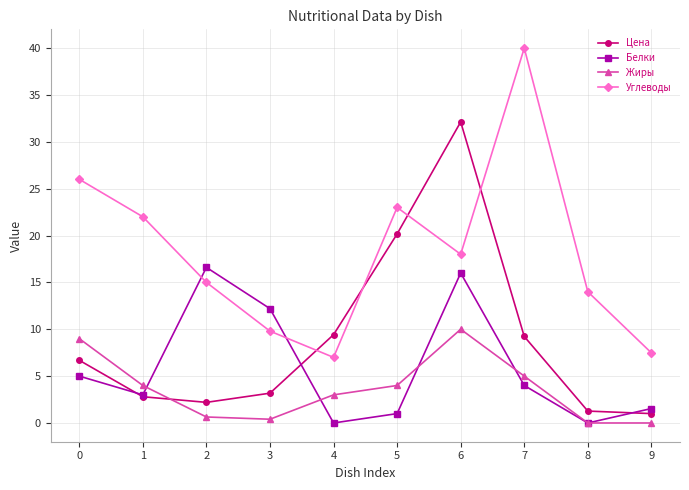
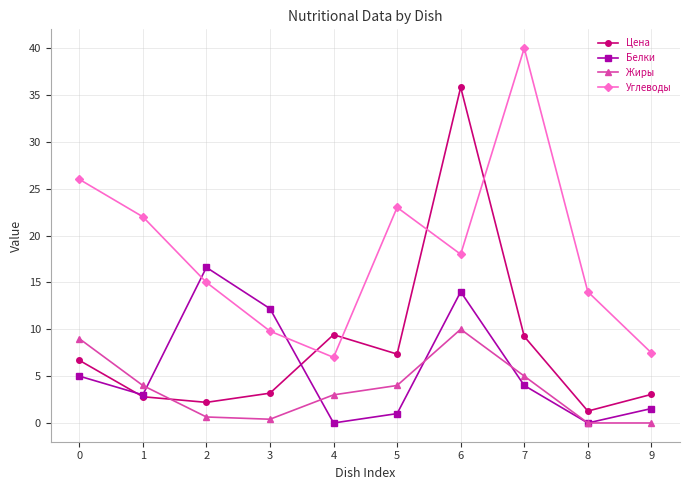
Цена, 5: 20 -> 7
Цена, 6: 32 -> 36
Белки, 6: 16 -> 14
Цена, 9: 1 -> 3
